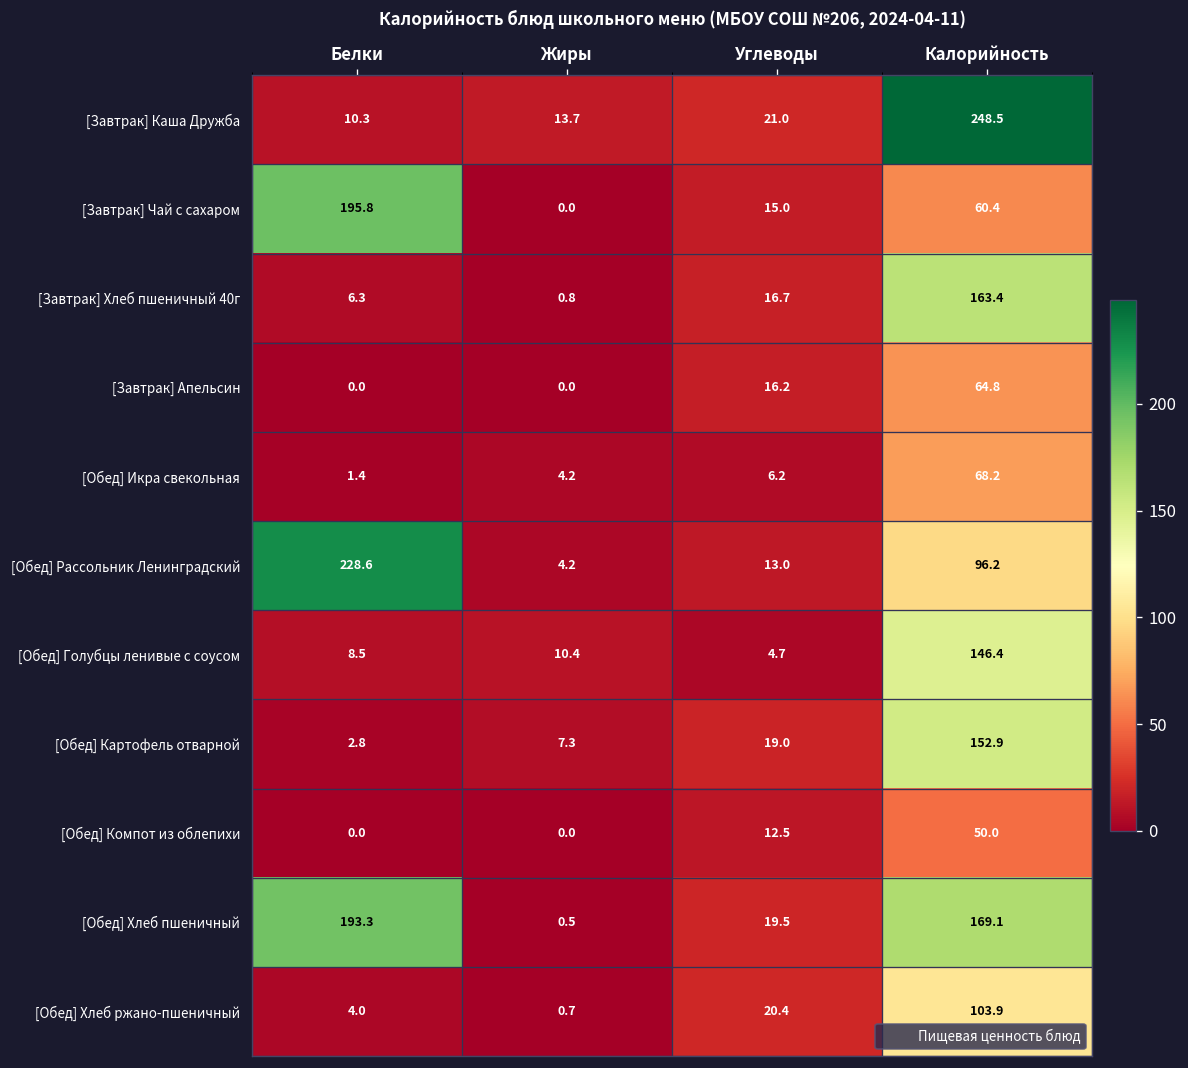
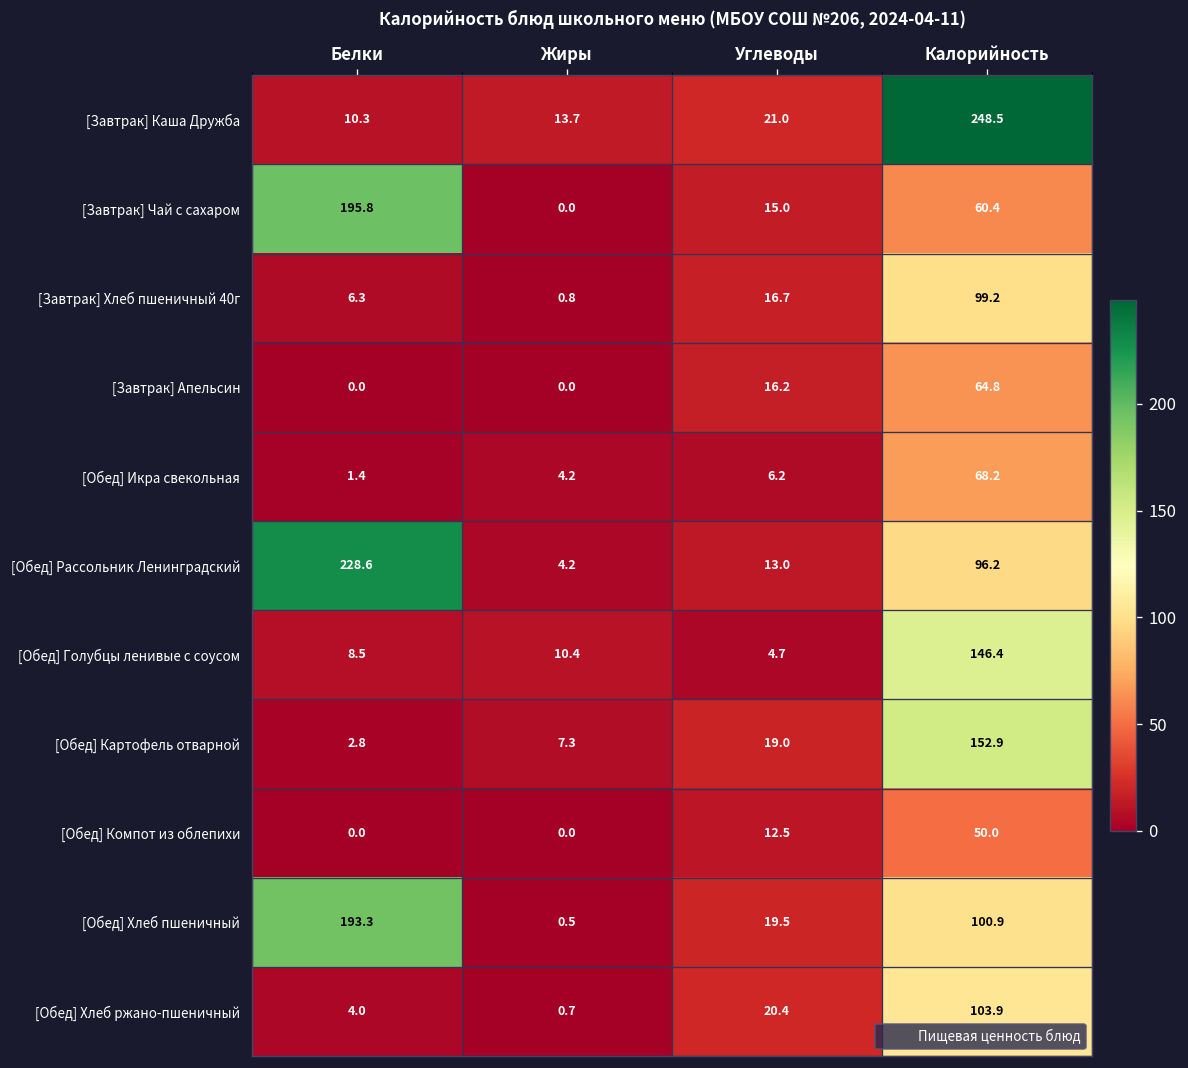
[Завтрак] Хлеб пшеничный 40г, Калорийность: 163.4 -> 99.2
[Обед] Хлеб пшеничный, Калорийность: 169.1 -> 100.9
